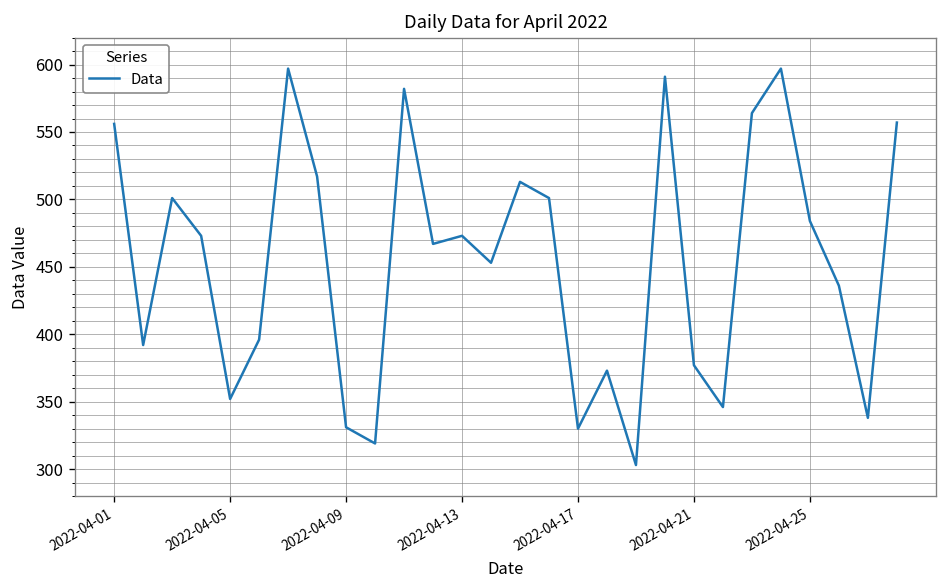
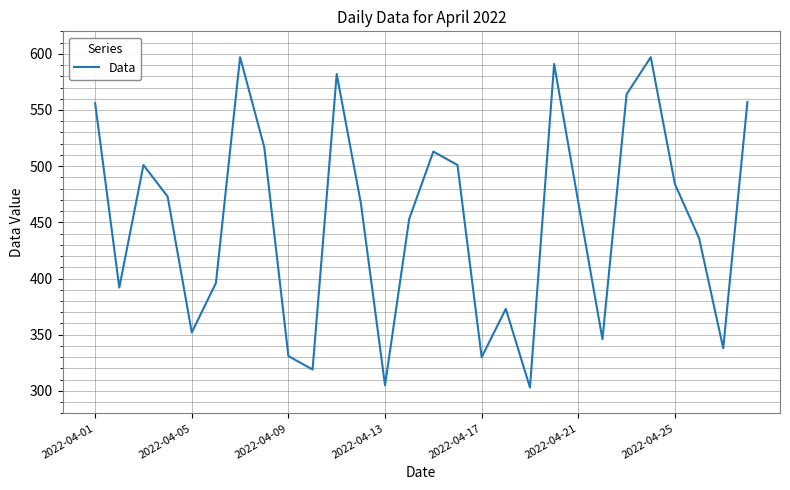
2022-04-13: 473 -> 305
2022-04-21: 377 -> 468
